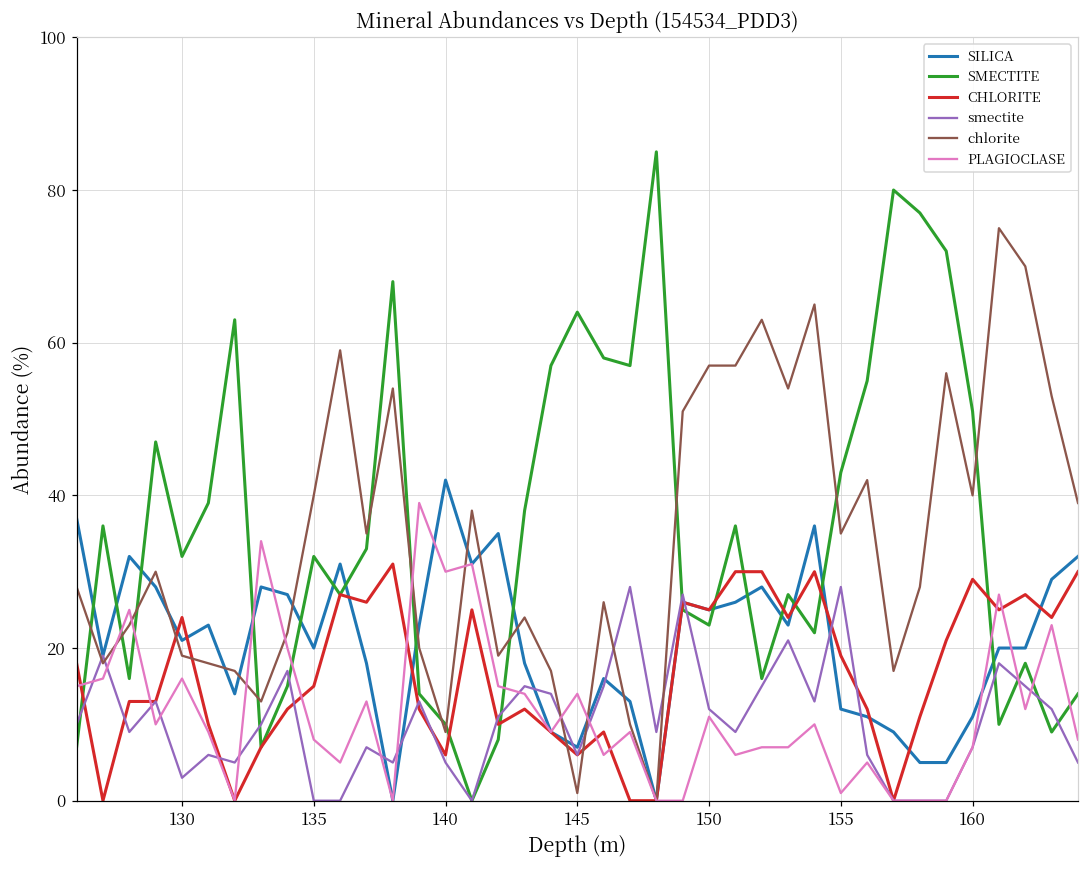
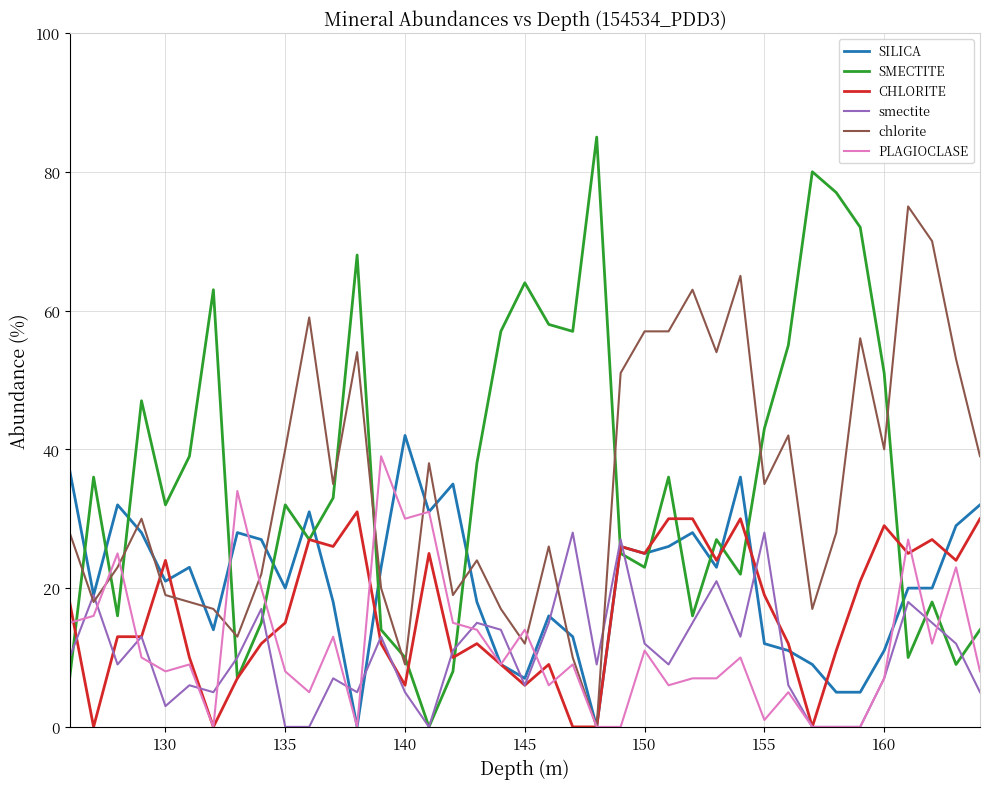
PLAGIOCLASE, 130: 16 -> 8
chlorite, 145: 1 -> 12
